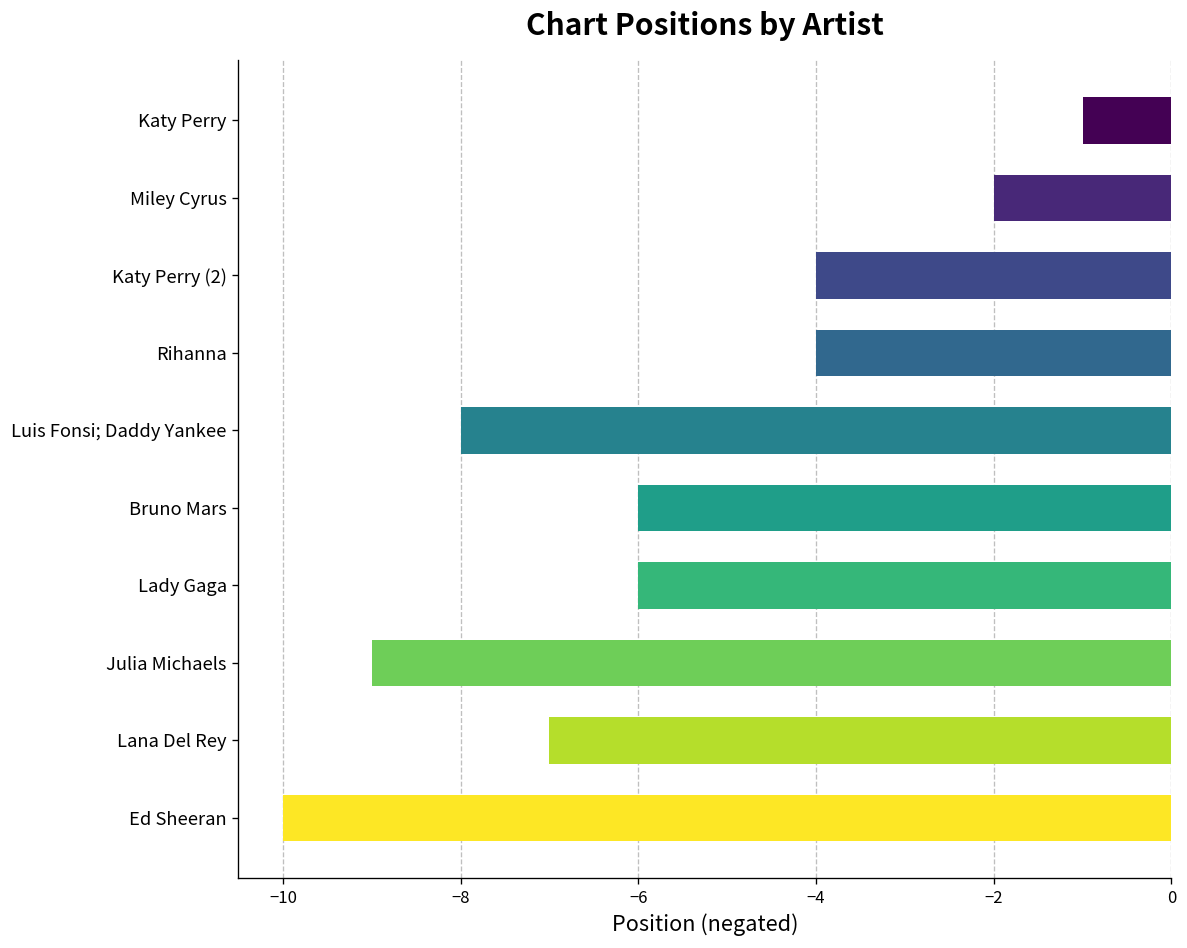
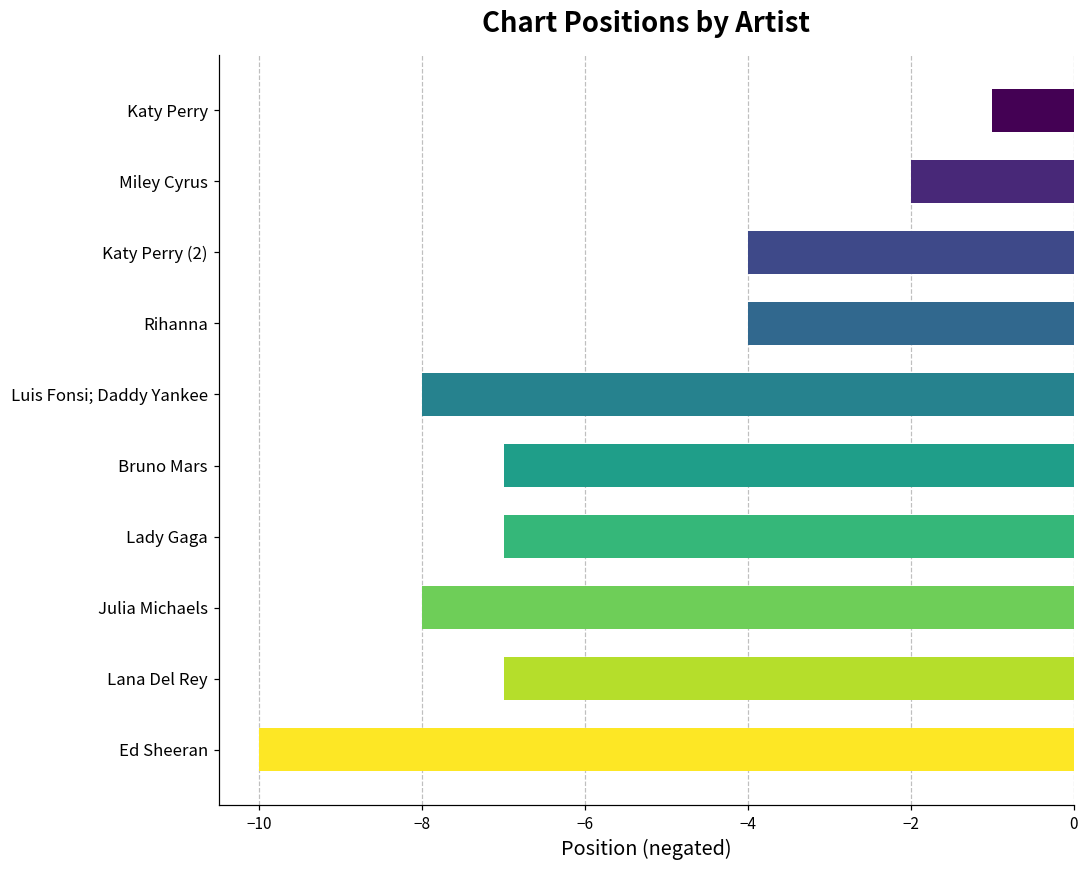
Bruno Mars: -6.0 -> -7.0
Lady Gaga: -6.0 -> -7.0
Julia Michaels: -9.0 -> -8.0
